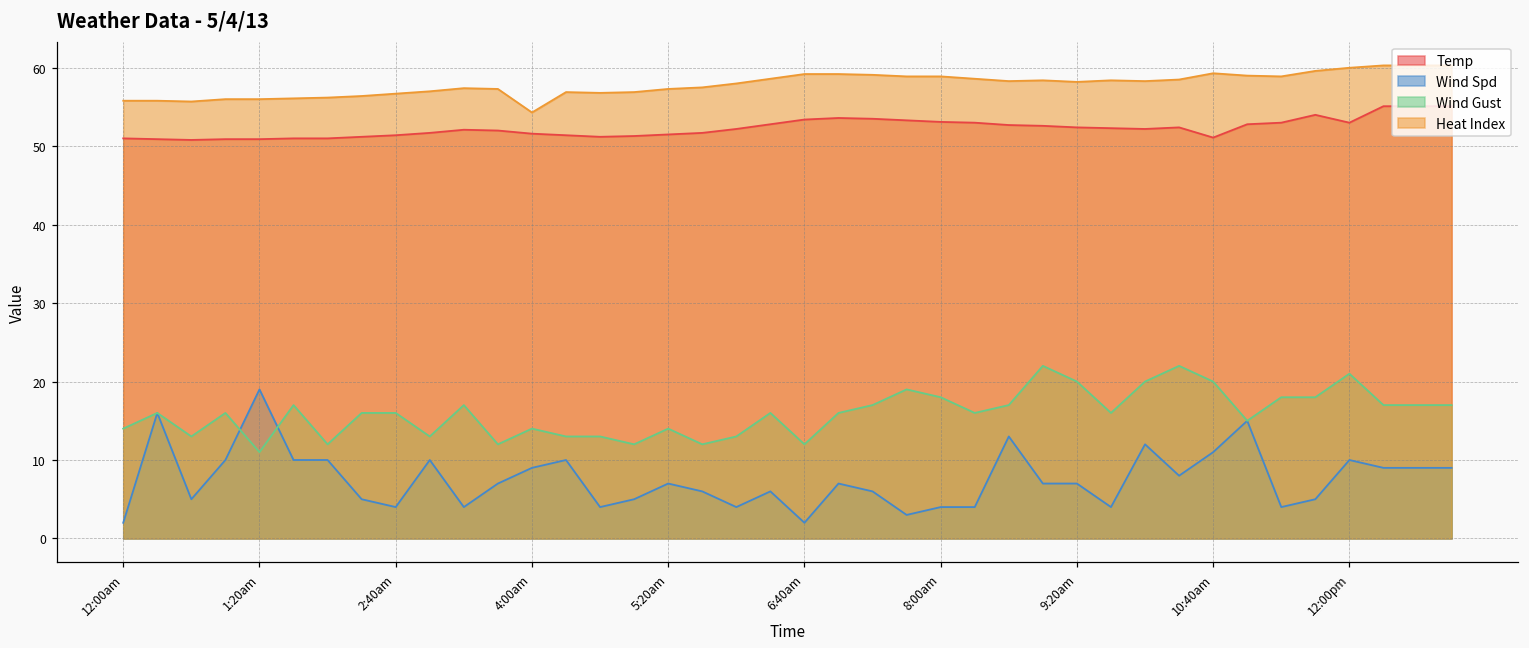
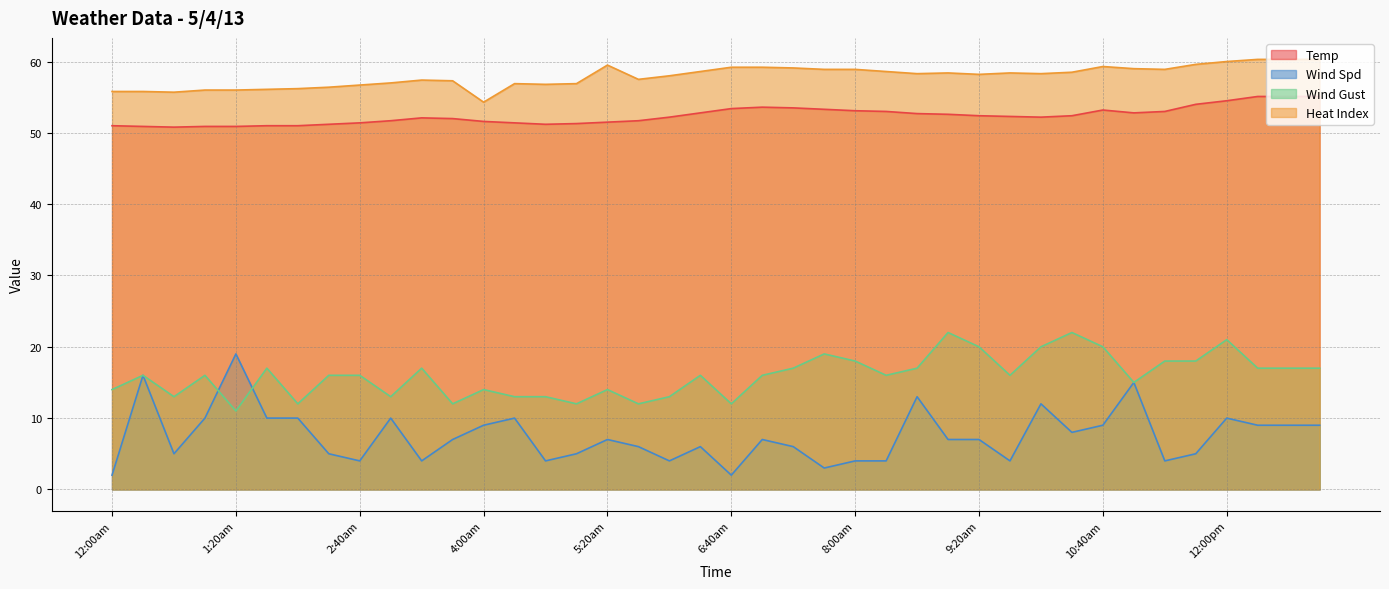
Heat Index, 5:20am: 57 -> 60
Temp, 10:40am: 51 -> 53
Wind Spd, 10:40am: 11 -> 9
Temp, 12:00pm: 53 -> 55
